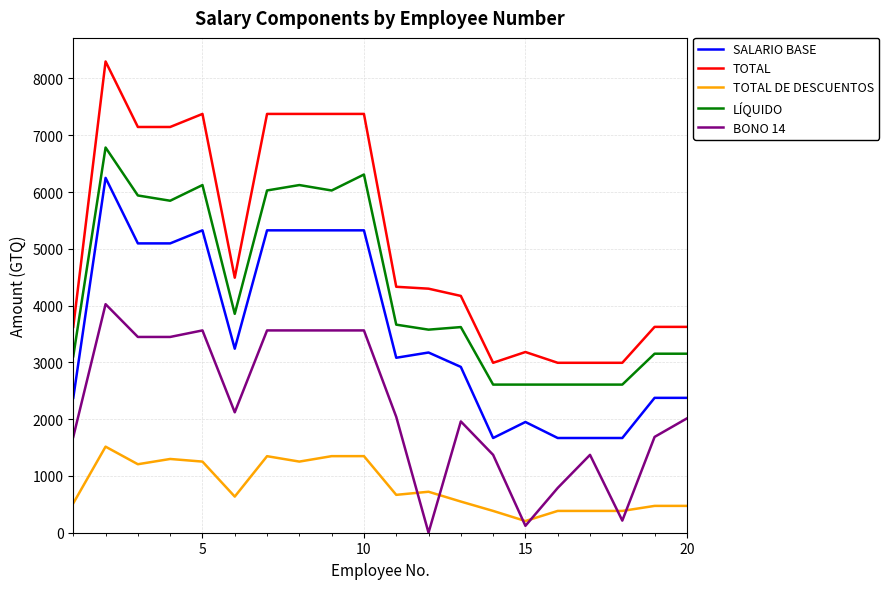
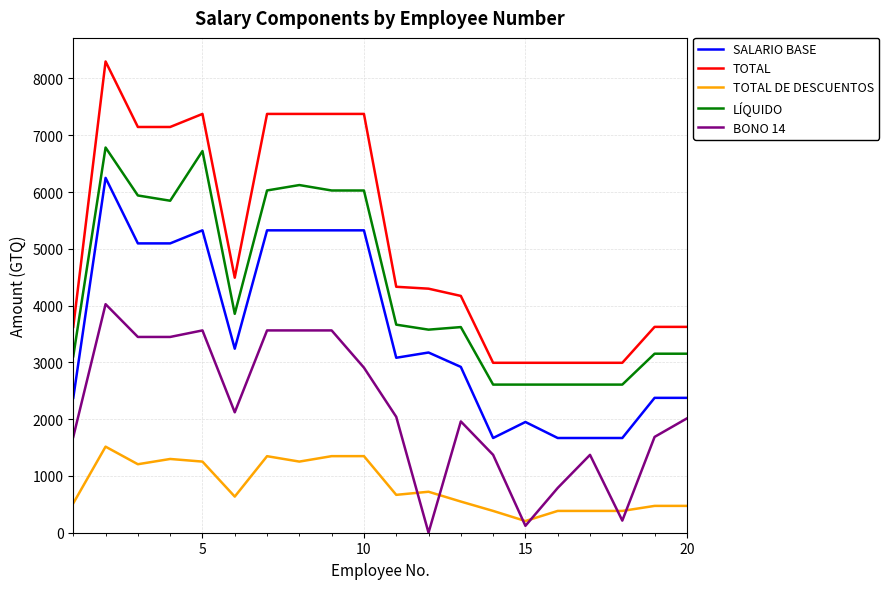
LÍQUIDO, 5: 6100 -> 6700
LÍQUIDO, 10: 6300 -> 6000
BONO 14, 10: 3600 -> 2900
TOTAL, 15: 3200 -> 3000
